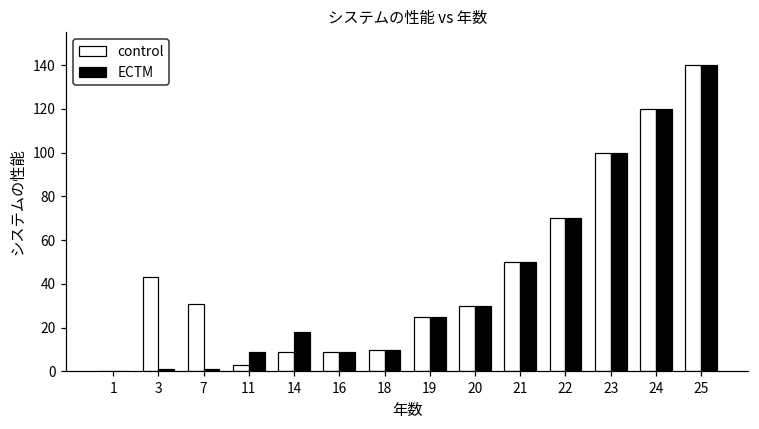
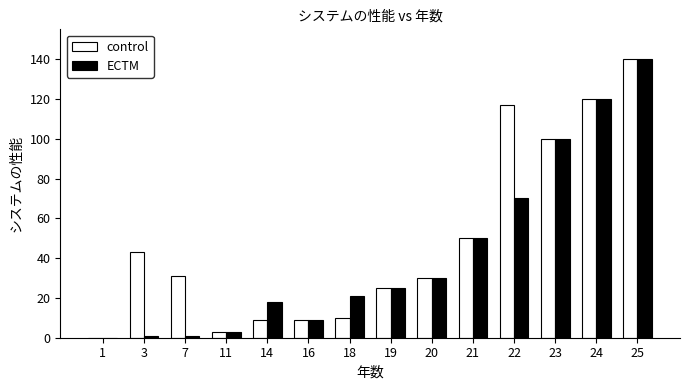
ECTM, 11: 9 -> 3
ECTM, 18: 10 -> 21
control, 22: 70 -> 117
